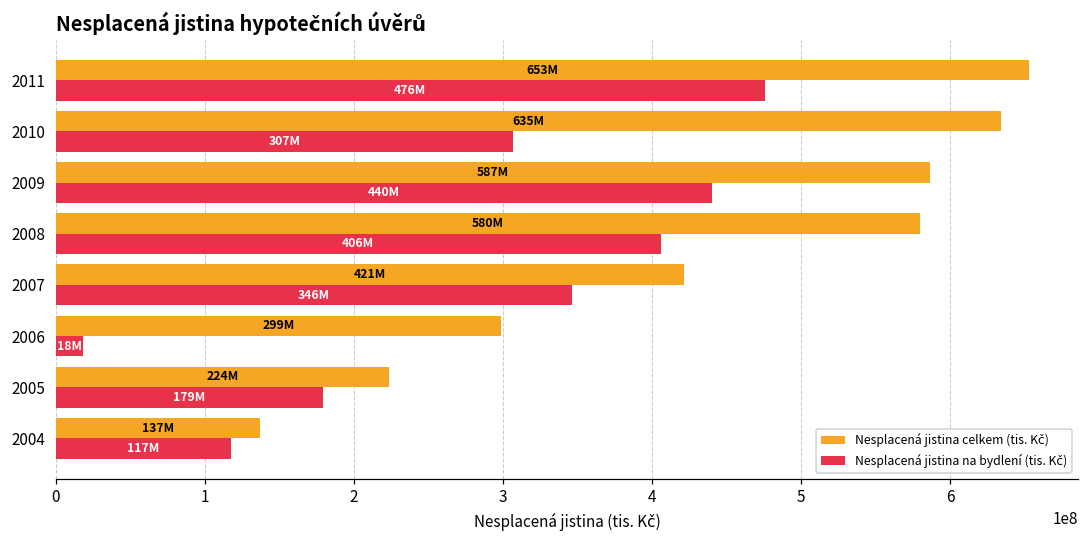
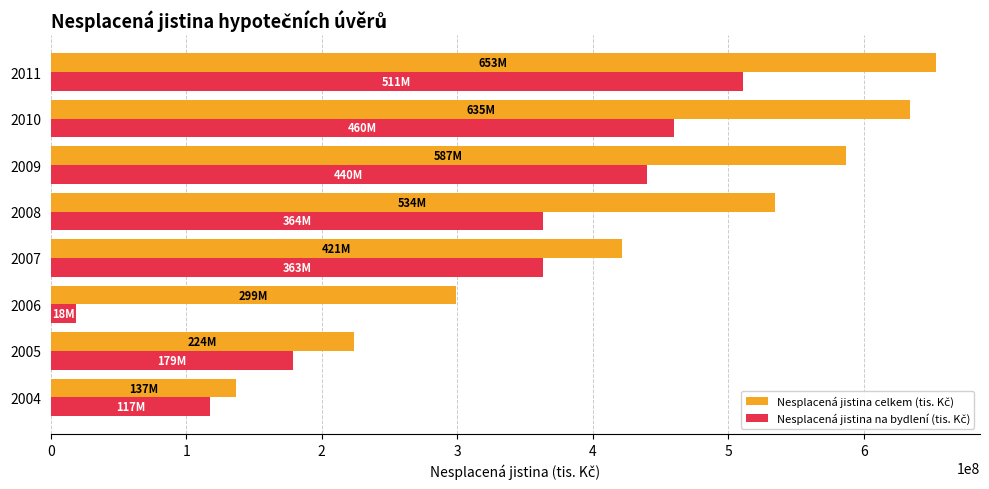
Nesplacená jistina na bydlení (tis. Kč), 2011: 476M -> 511M
Nesplacená jistina na bydlení (tis. Kč), 2010: 307M -> 460M
Nesplacená jistina celkem (tis. Kč), 2008: 580M -> 534M
Nesplacená jistina na bydlení (tis. Kč), 2008: 406M -> 364M
Nesplacená jistina na bydlení (tis. Kč), 2007: 346M -> 363M
